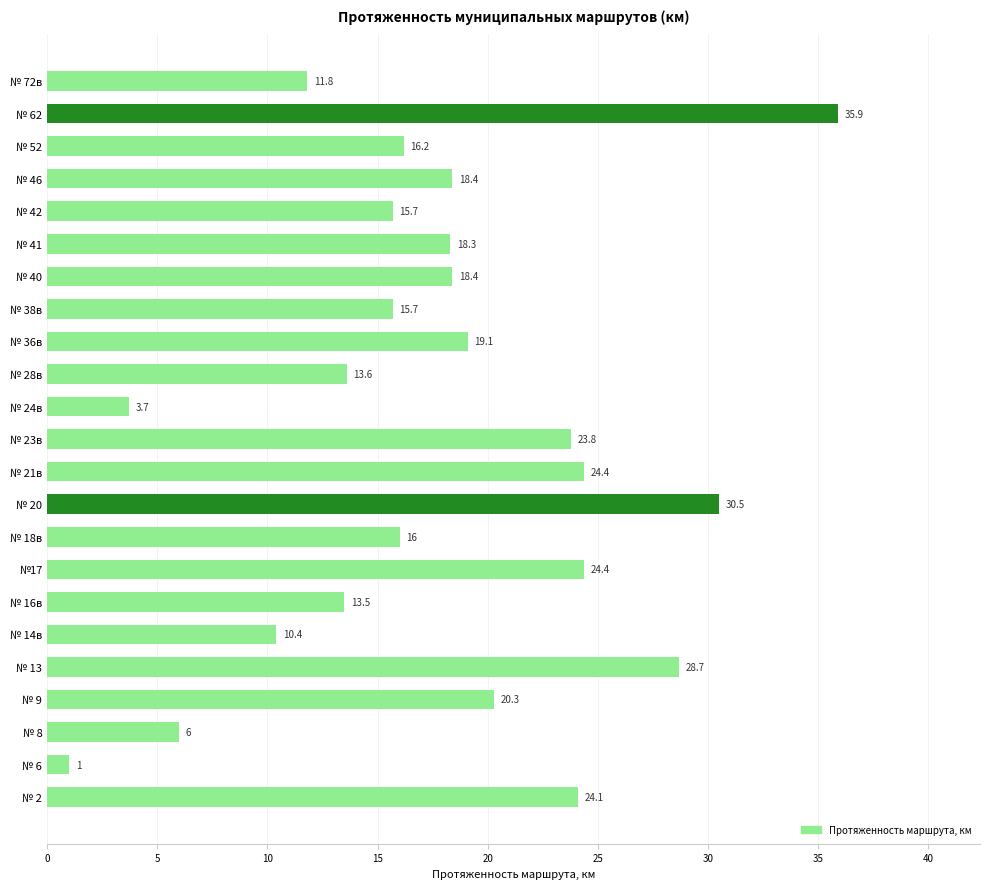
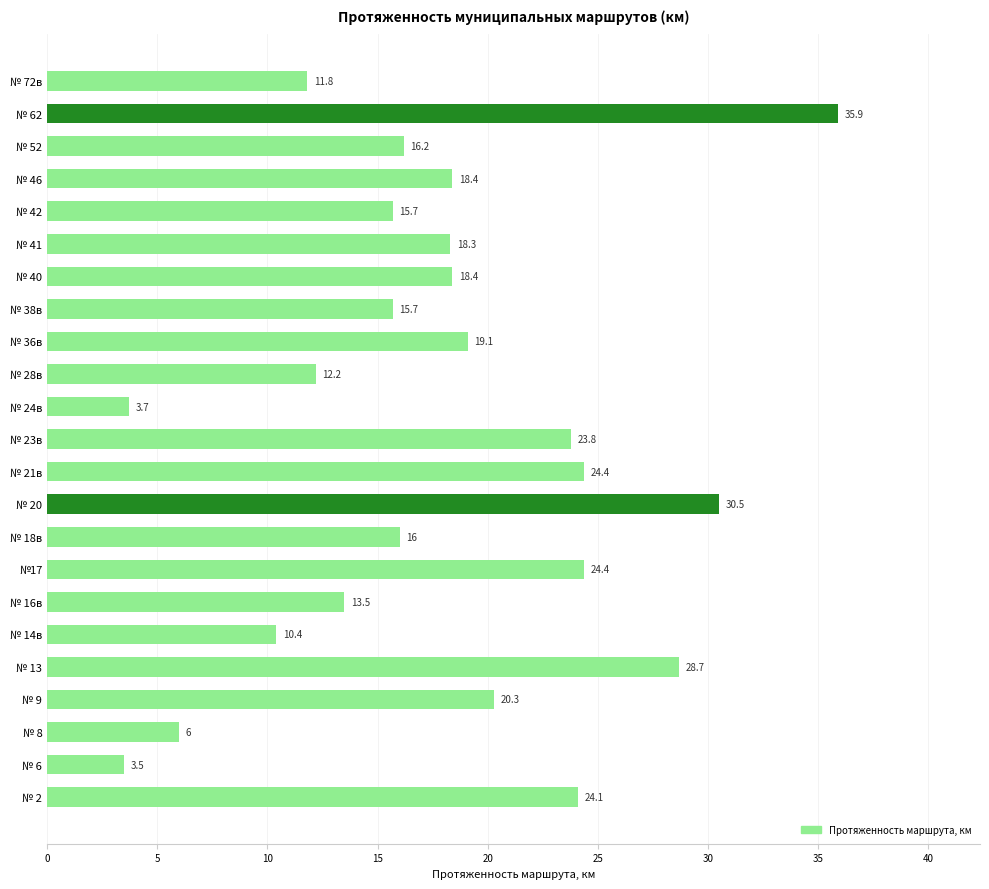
№ 28в: 13.6 -> 12.2
№ 6: 1 -> 3.5
